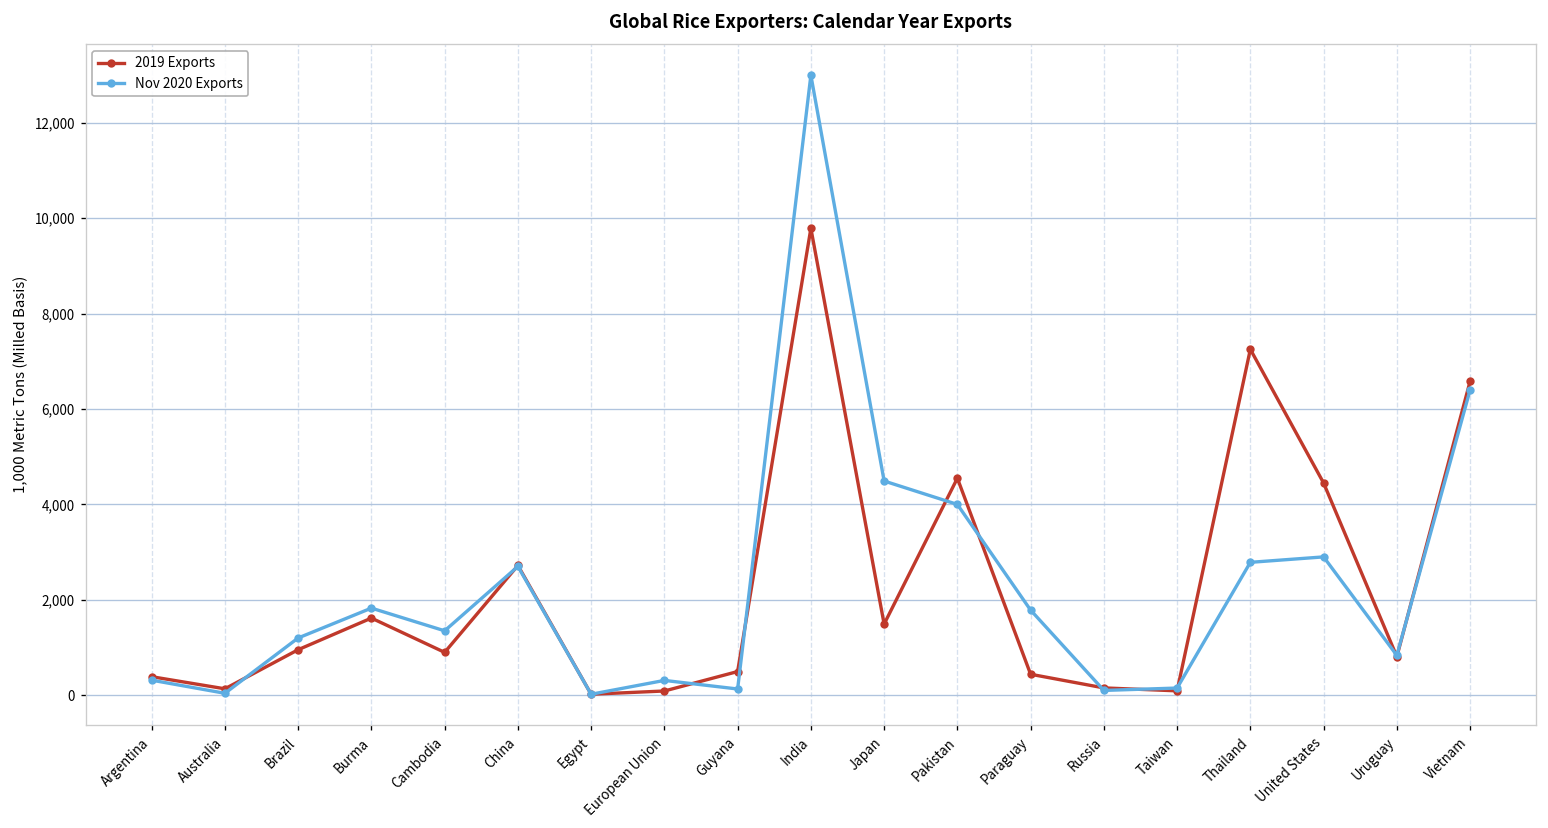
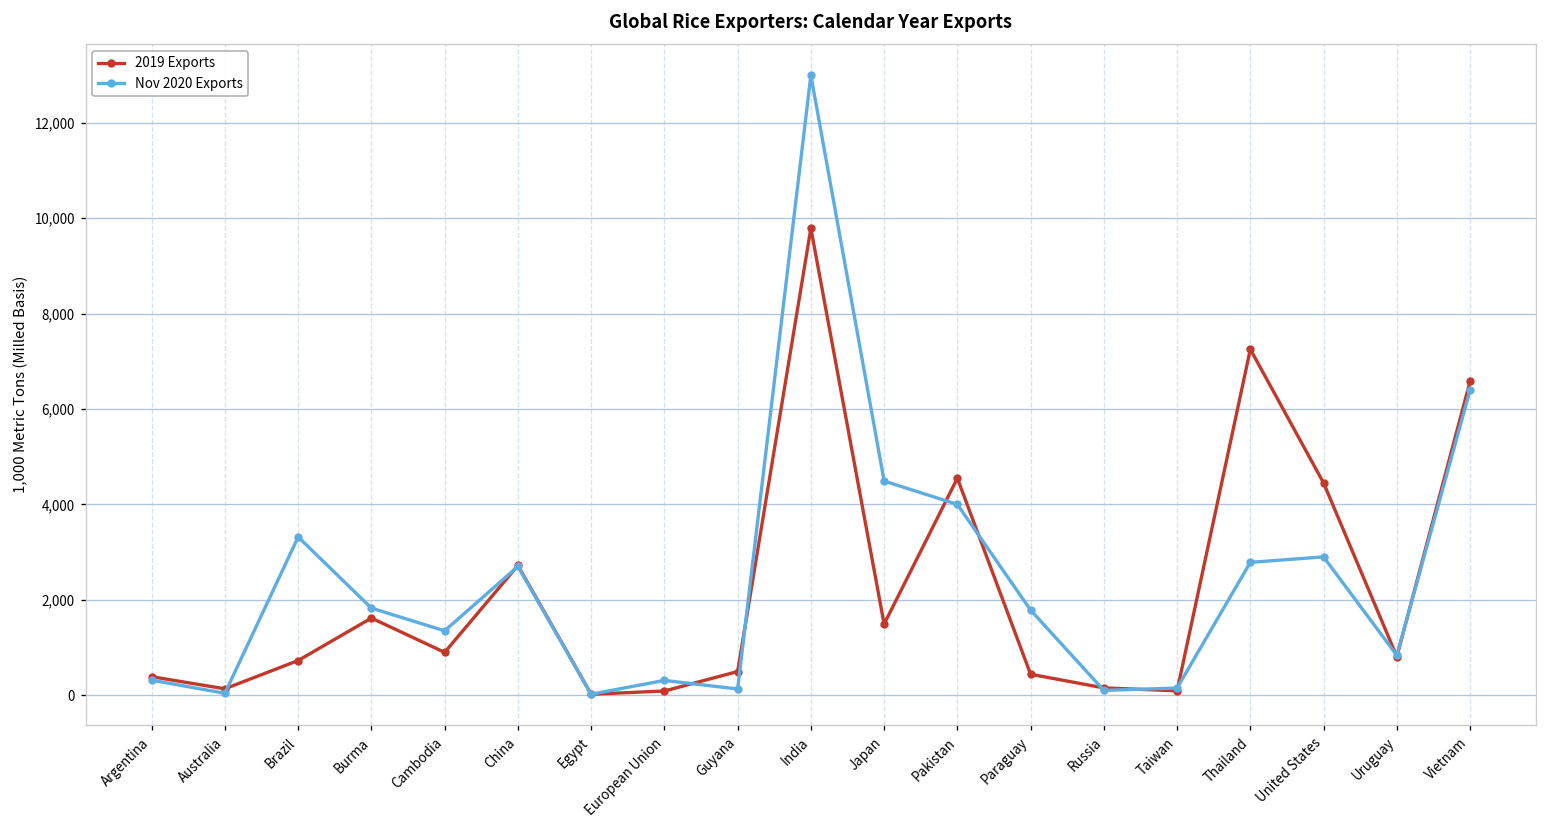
2019 Exports, Brazil: 1,000 -> 700
Nov 2020 Exports, Brazil: 1,200 -> 3,300
